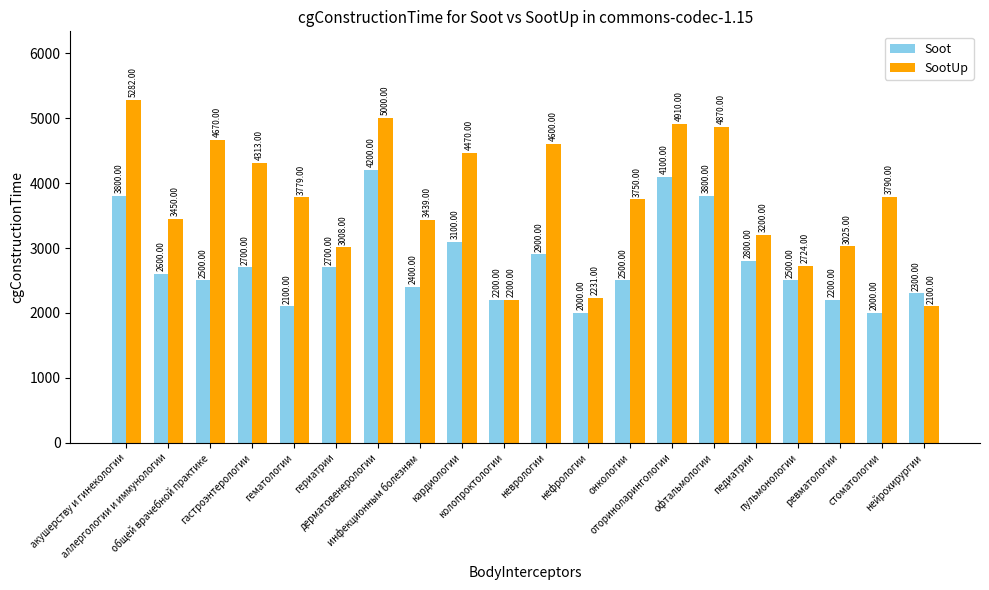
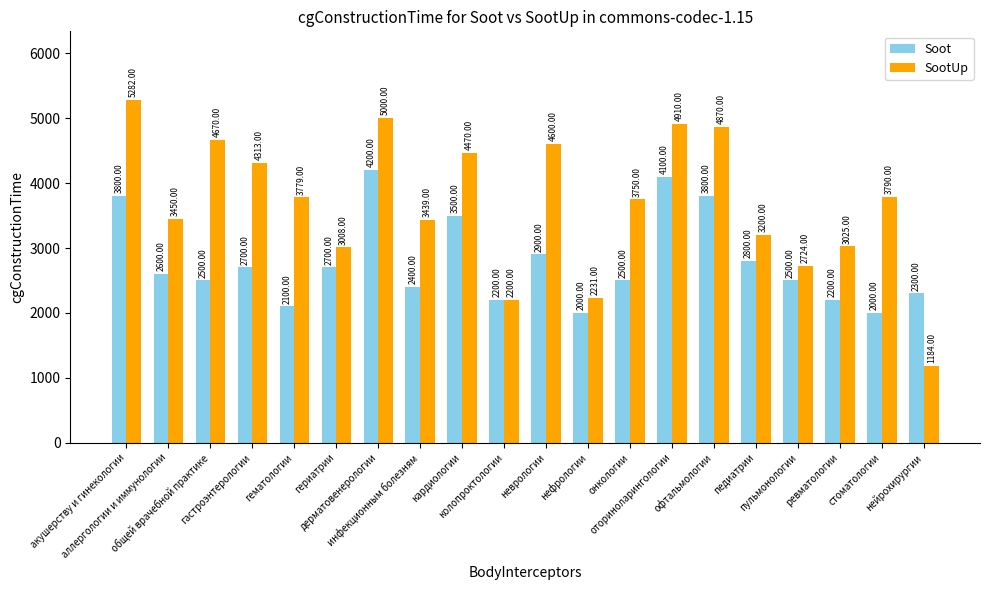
Soot, кардиологии: 3100.00 -> 3500.00
SootUp, нейрохирургии: 2100.00 -> 1184.00
